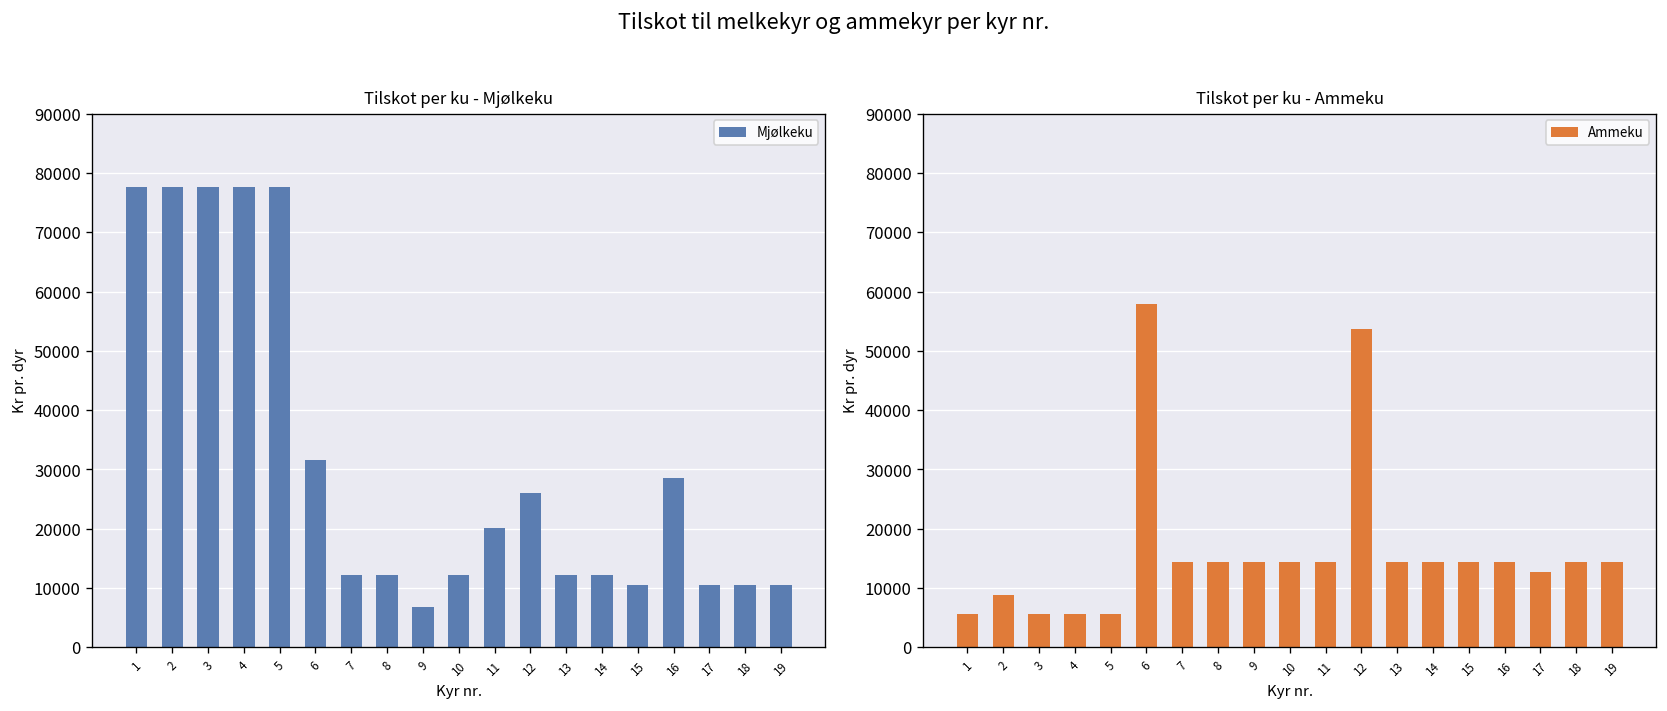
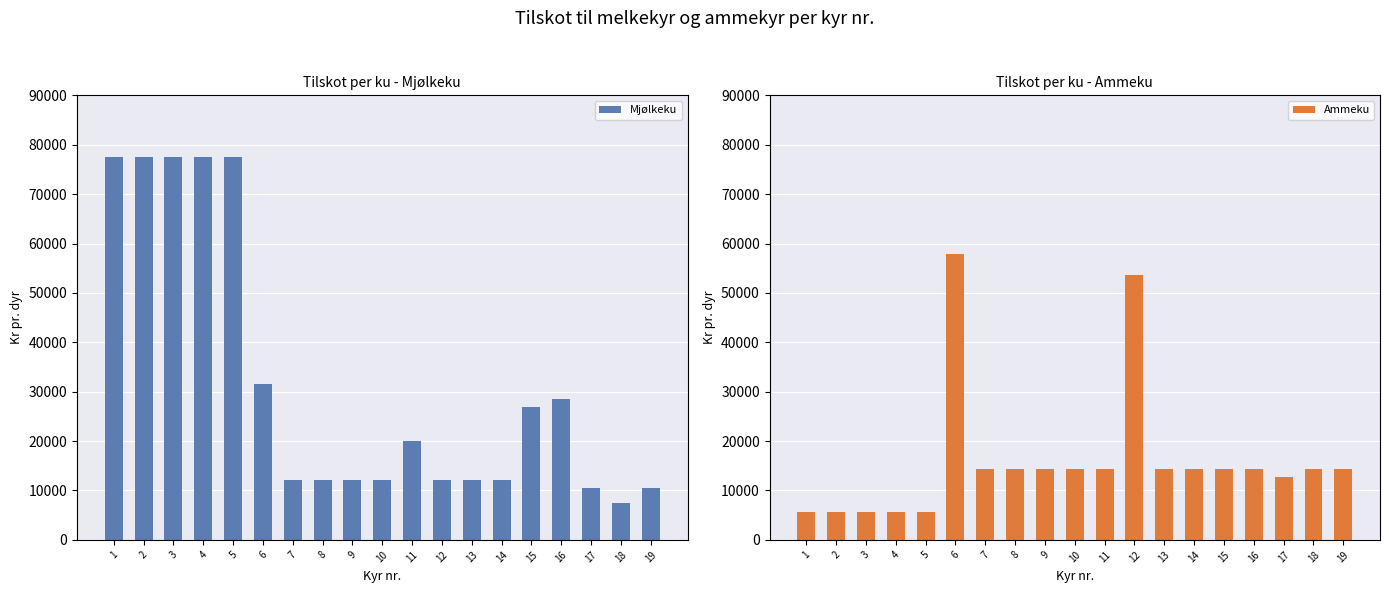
Tilskot per ku - Mjølkeku, 9: 7000 -> 12000
Tilskot per ku - Mjølkeku, 12: 26000 -> 12000
Tilskot per ku - Mjølkeku, 15: 11000 -> 27000
Tilskot per ku - Mjølkeku, 18: 11000 -> 7000
Tilskot per ku - Ammeku, 2: 9000 -> 6000
